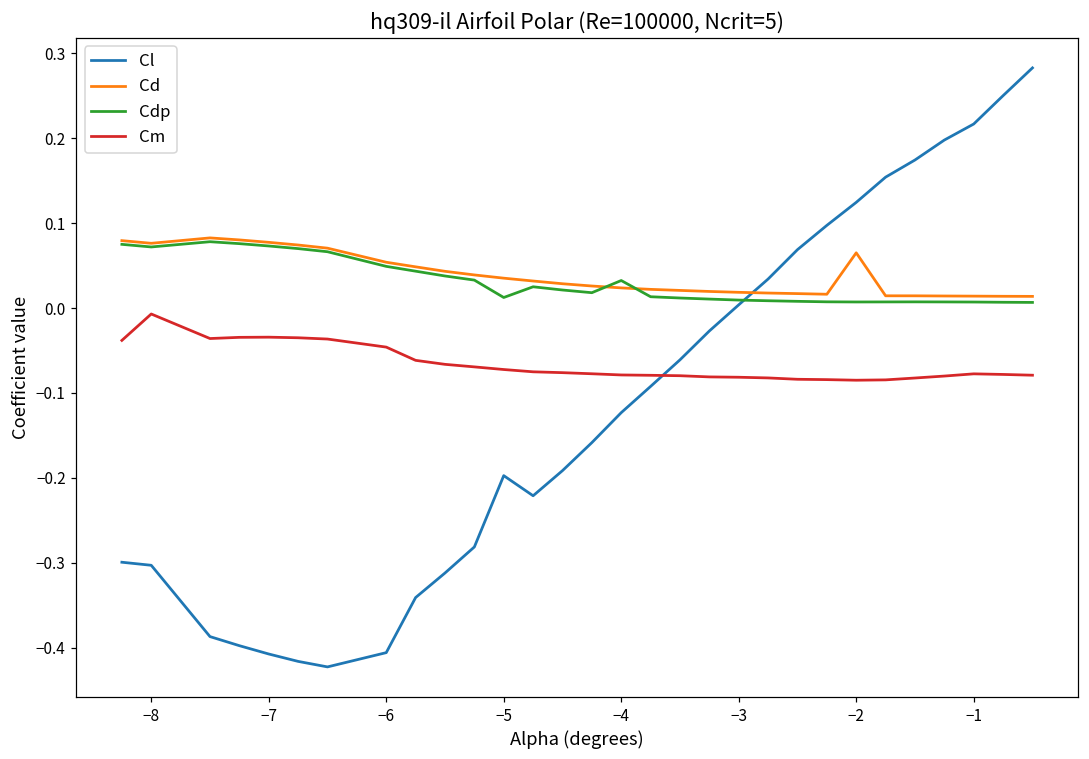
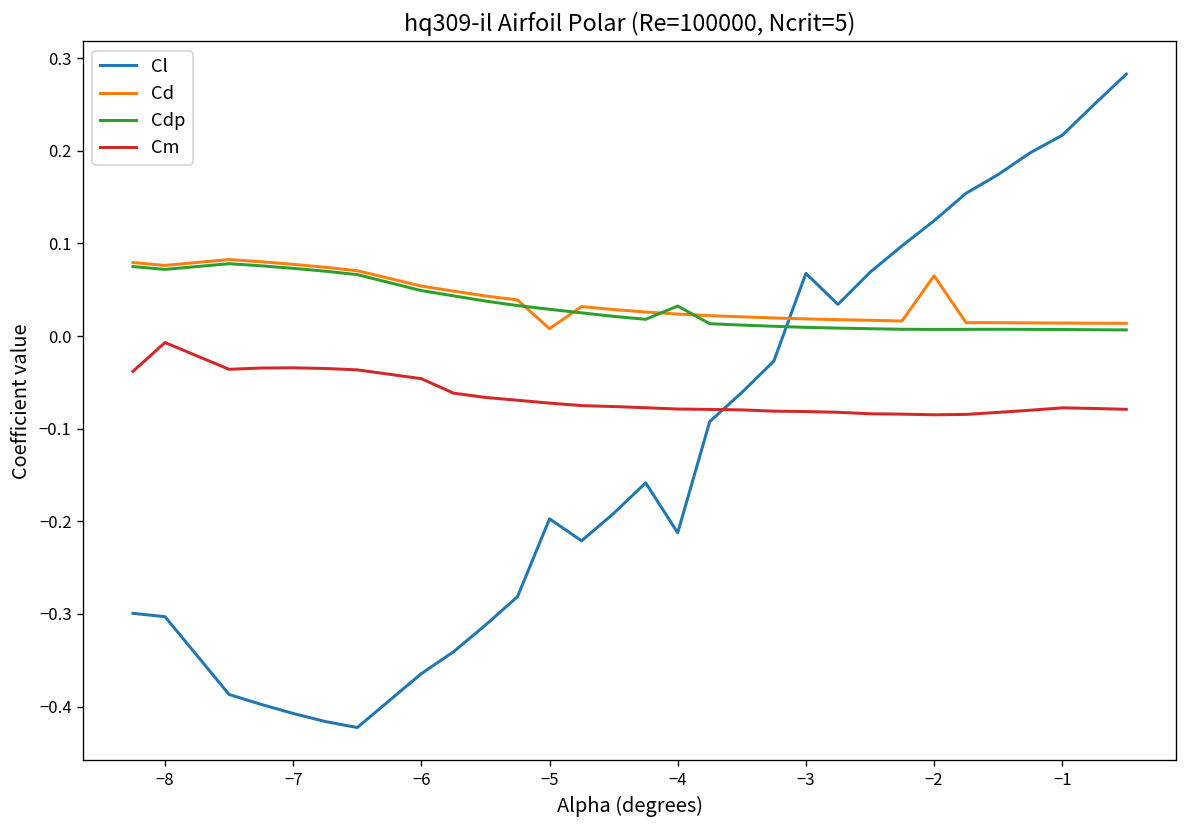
Cl, −6: -0.41 -> -0.36
Cd, −5: 0.04 -> 0.01
Cdp, −5: 0.01 -> 0.03
Cl, −4: -0.12 -> -0.21
Cl, −3: 0.00 -> 0.07
